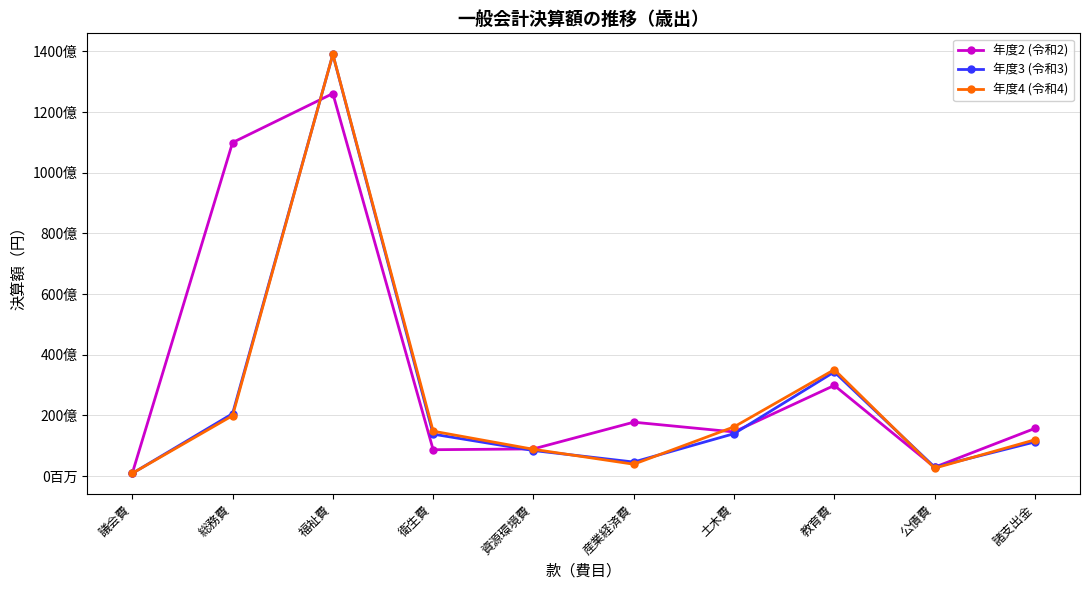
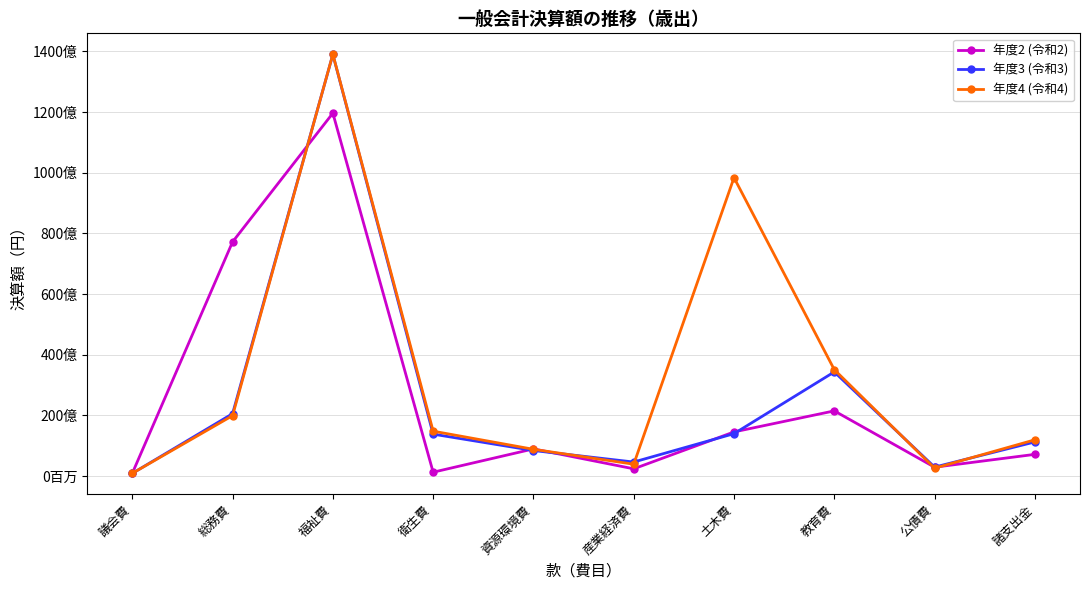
年度2 (令和2), 総務費: 1100億 -> 770億
年度2 (令和2), 福祉費: 1260億 -> 1200億
年度2 (令和2), 衛生費: 90億 -> 10億
年度2 (令和2), 産業経済費: 180億 -> 20億
年度4 (令和4), 土木費: 160億 -> 980億
年度2 (令和2), 教育費: 300億 -> 210億
年度2 (令和2), 諸支出金: 160億 -> 70億
